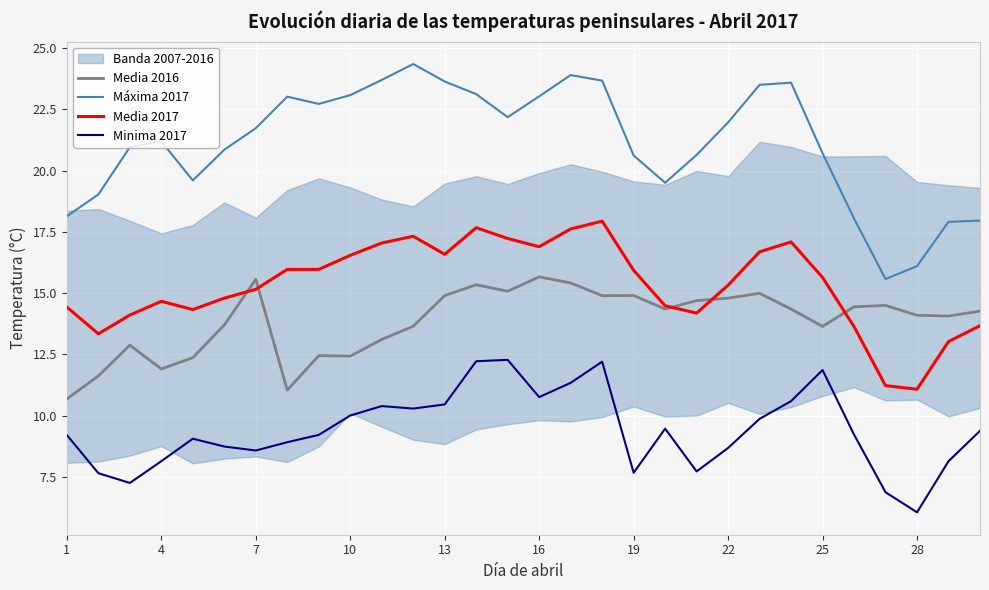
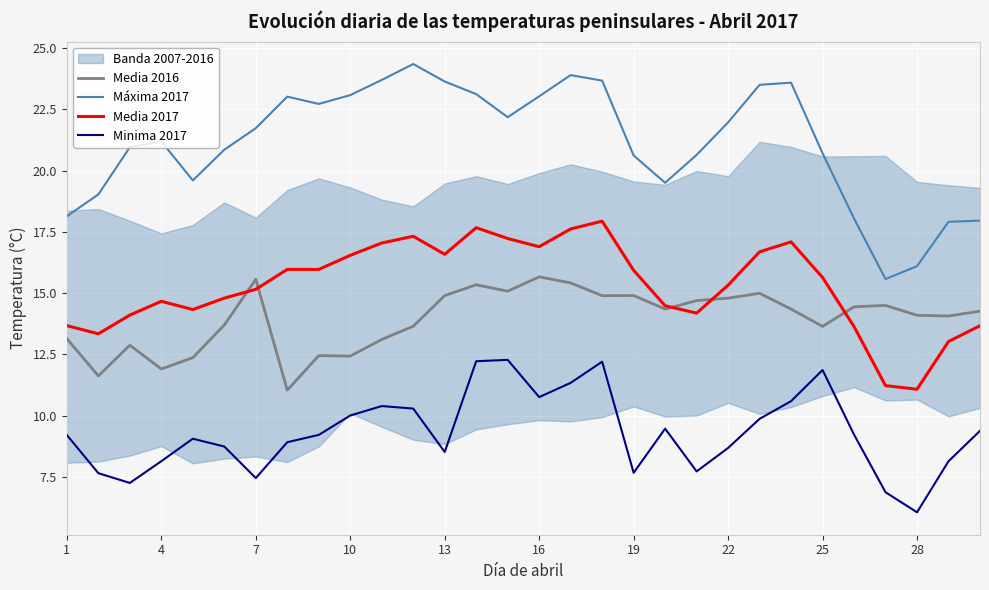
Media 2016, 1: 10.7 -> 13.1
Media 2017, 1: 14.4 -> 13.7
Minima 2017, 7: 8.6 -> 7.4
Minima 2017, 13: 10.5 -> 8.5
